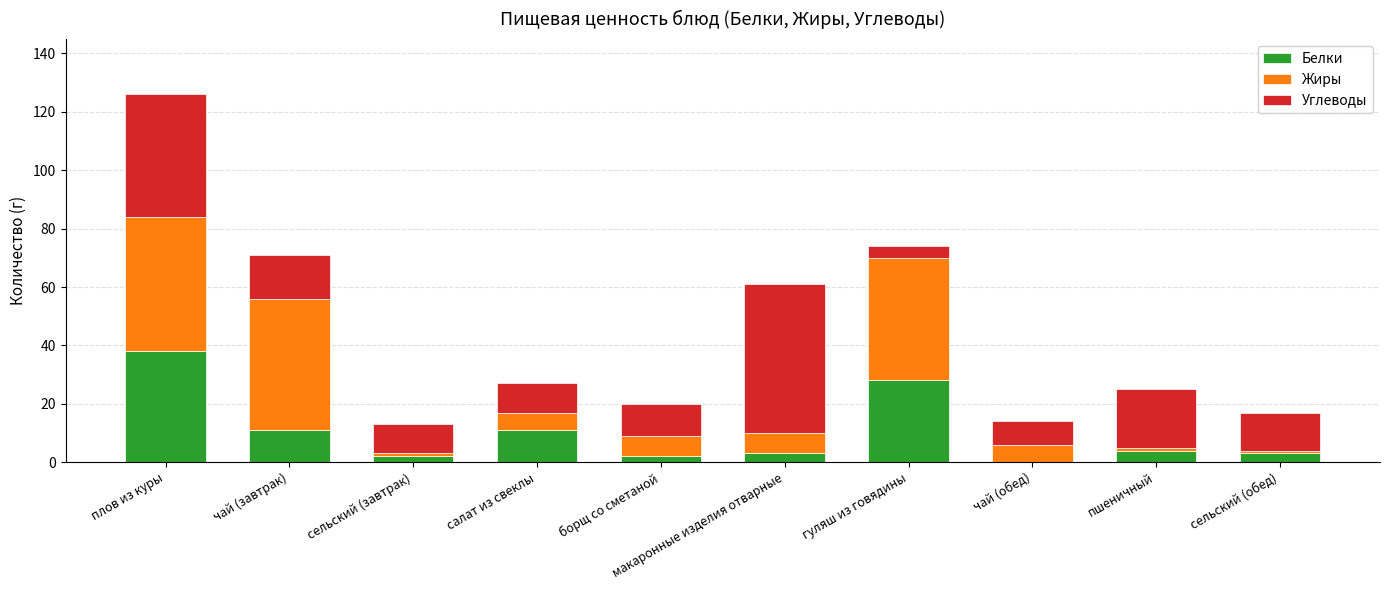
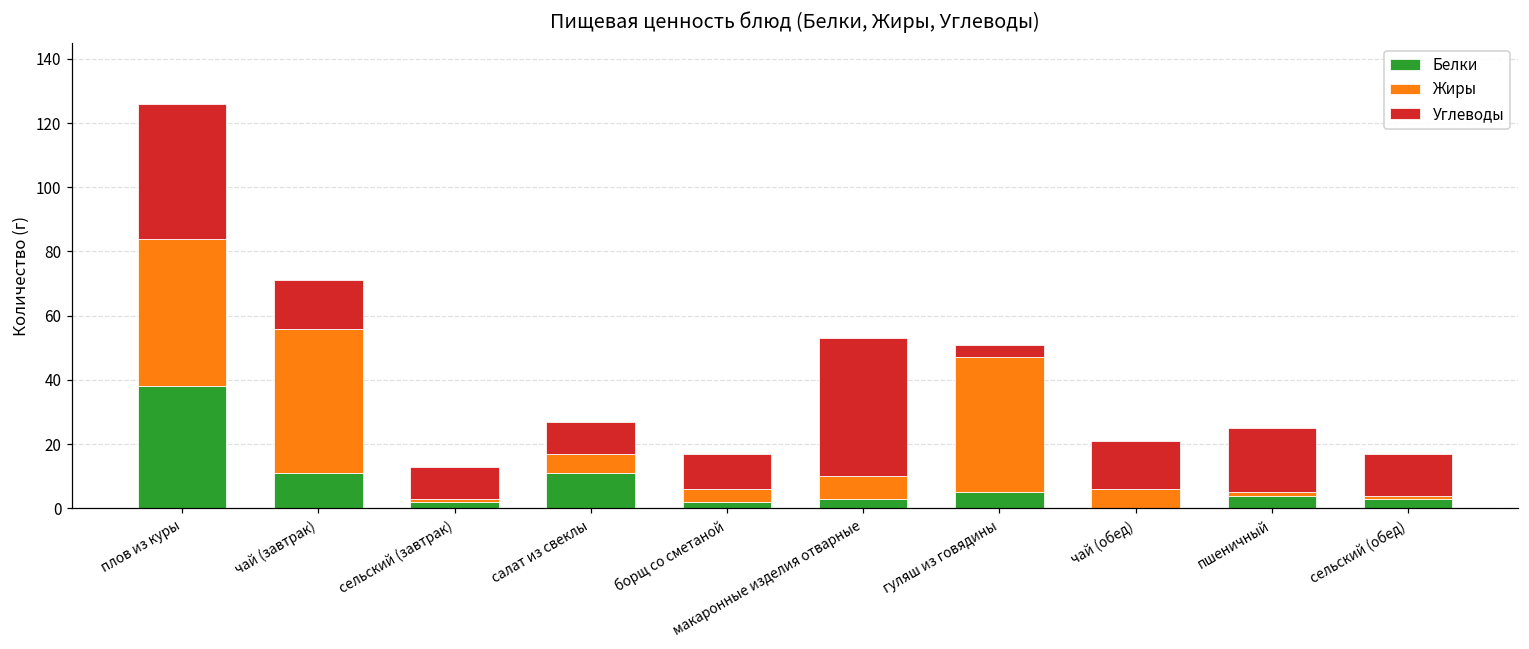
Жиры, борщ со сметаной: 7 -> 4
Углеводы, макаронные изделия отварные: 51 -> 43
Белки, гуляш из говядины: 28 -> 5
Углеводы, чай (обед): 8 -> 15
